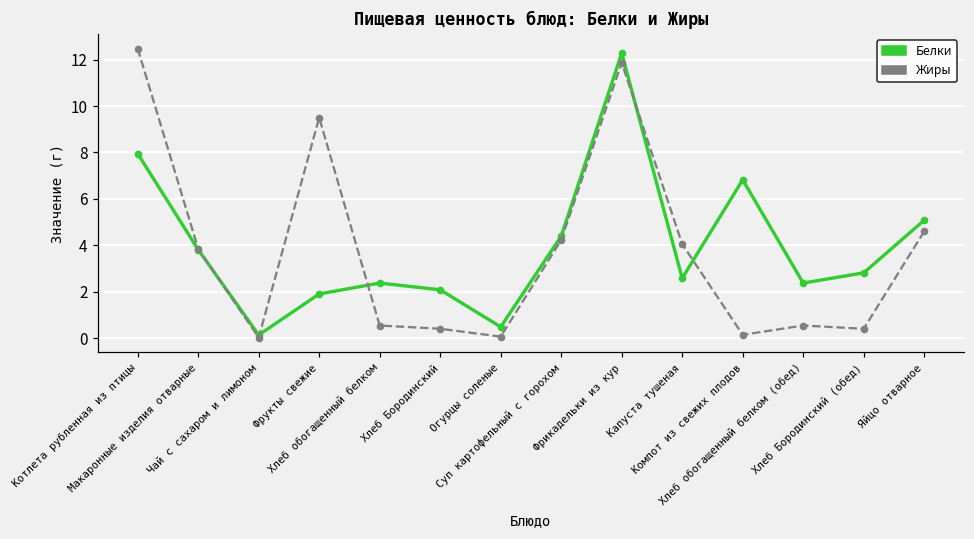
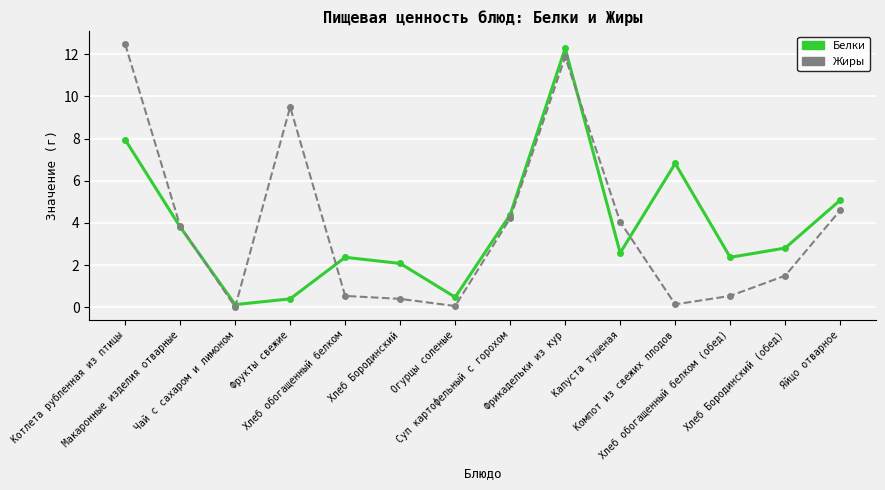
Белки, Фрукты свежие: 1.9 -> 0.4
Жиры, Хлеб Бородинский (обед): 0.4 -> 1.5
